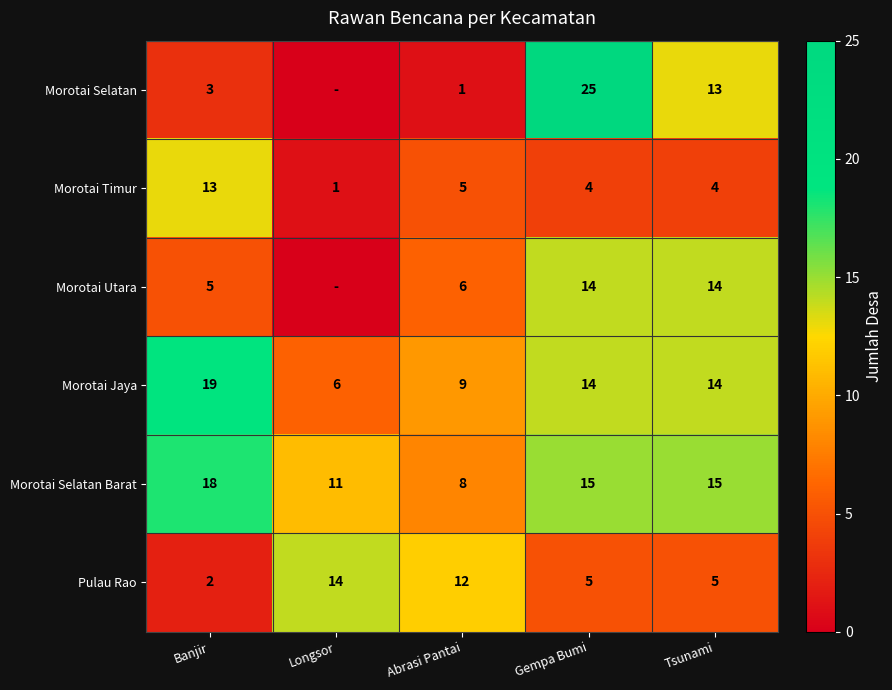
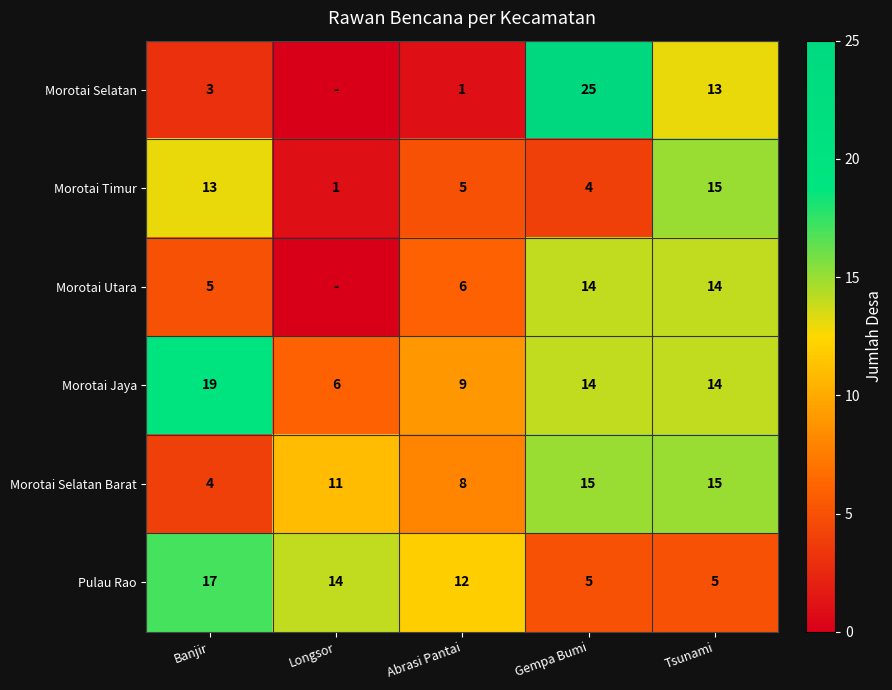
Morotai Timur, Tsunami: 4 -> 15
Morotai Selatan Barat, Banjir: 18 -> 4
Pulau Rao, Banjir: 2 -> 17
